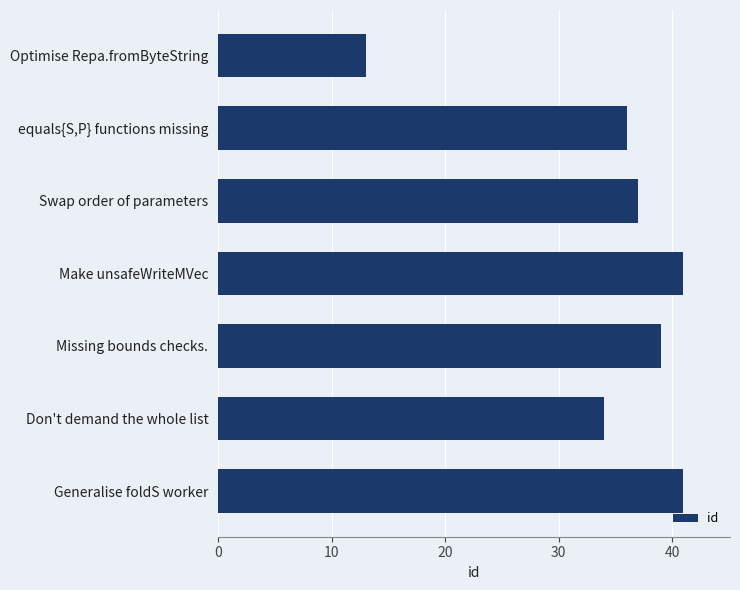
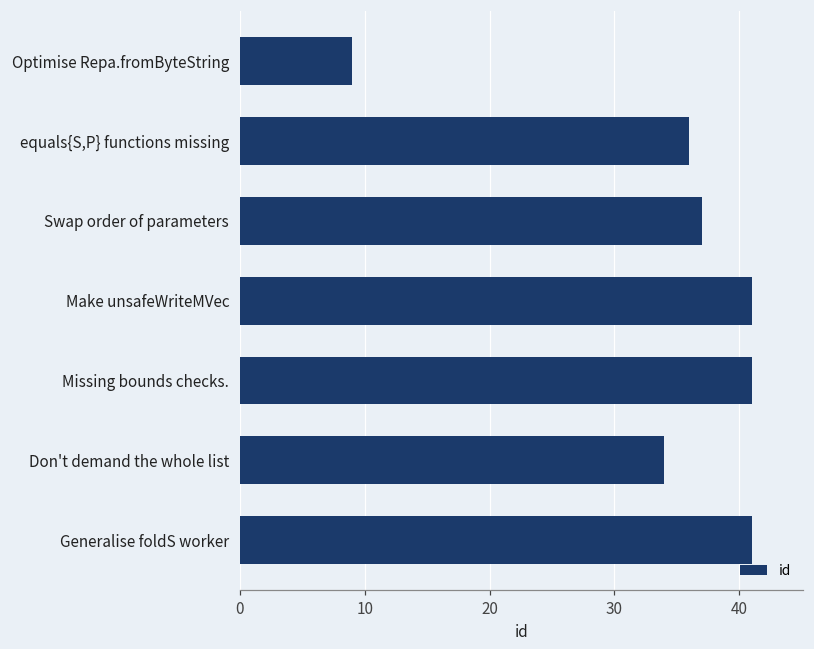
Optimise Repa.fromByteString: 13 -> 9
Missing bounds checks.: 39 -> 41
